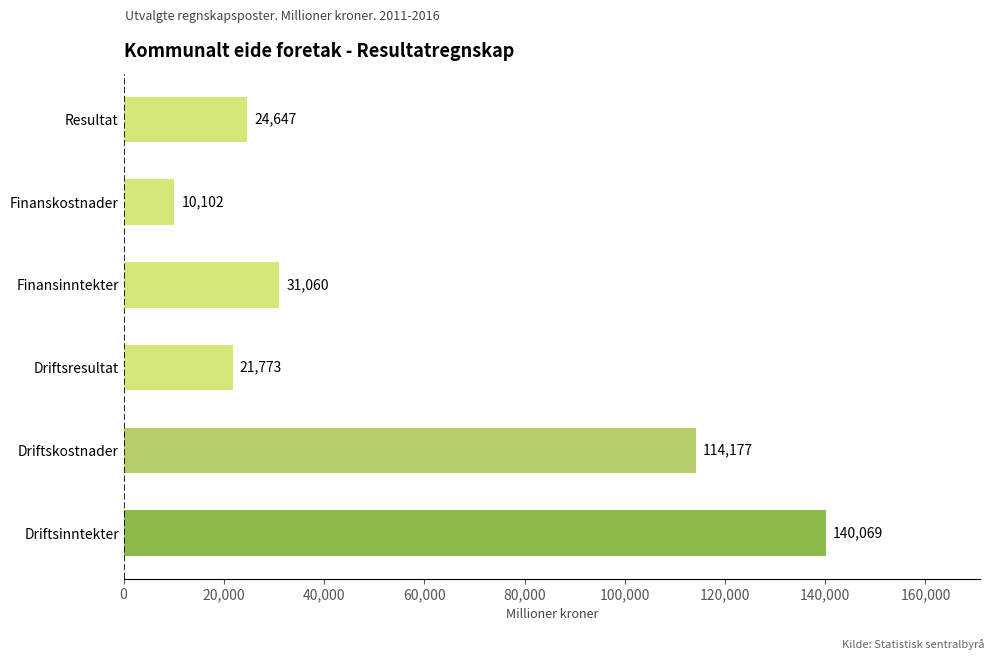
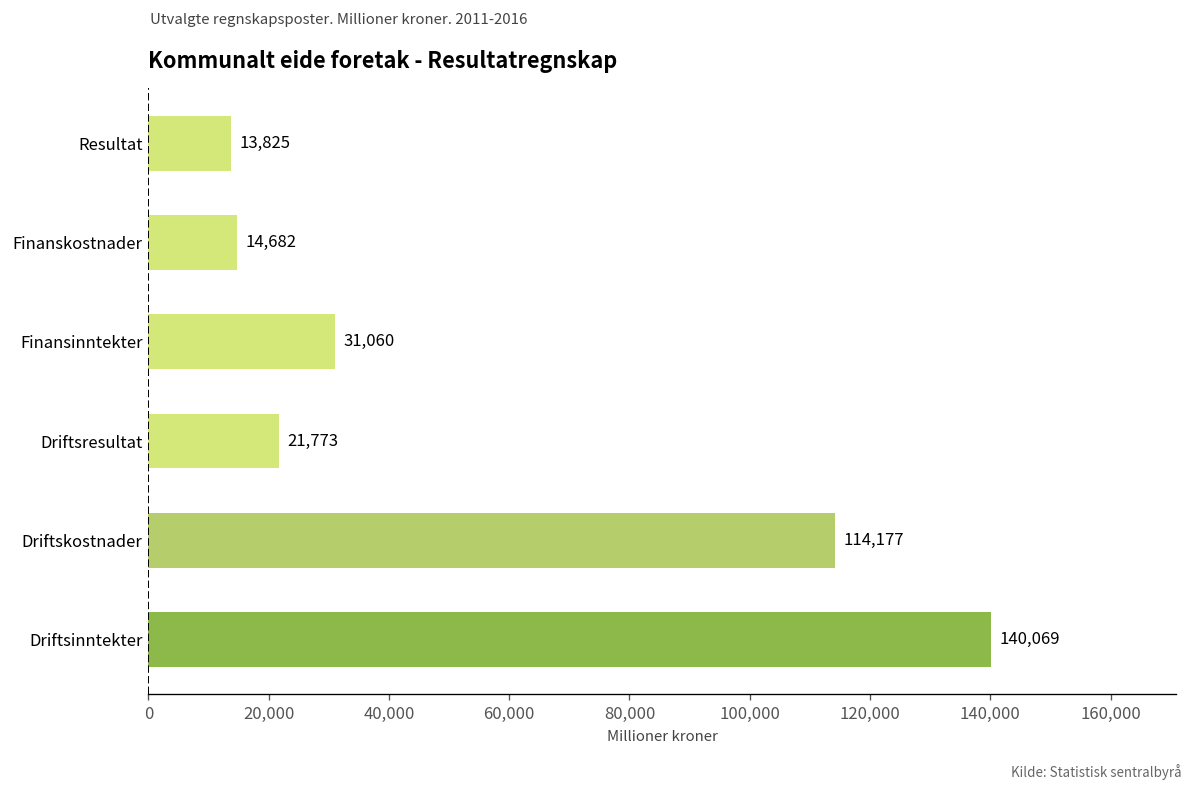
Resultat: 24,647 -> 13,825
Finanskostnader: 10,102 -> 14,682
